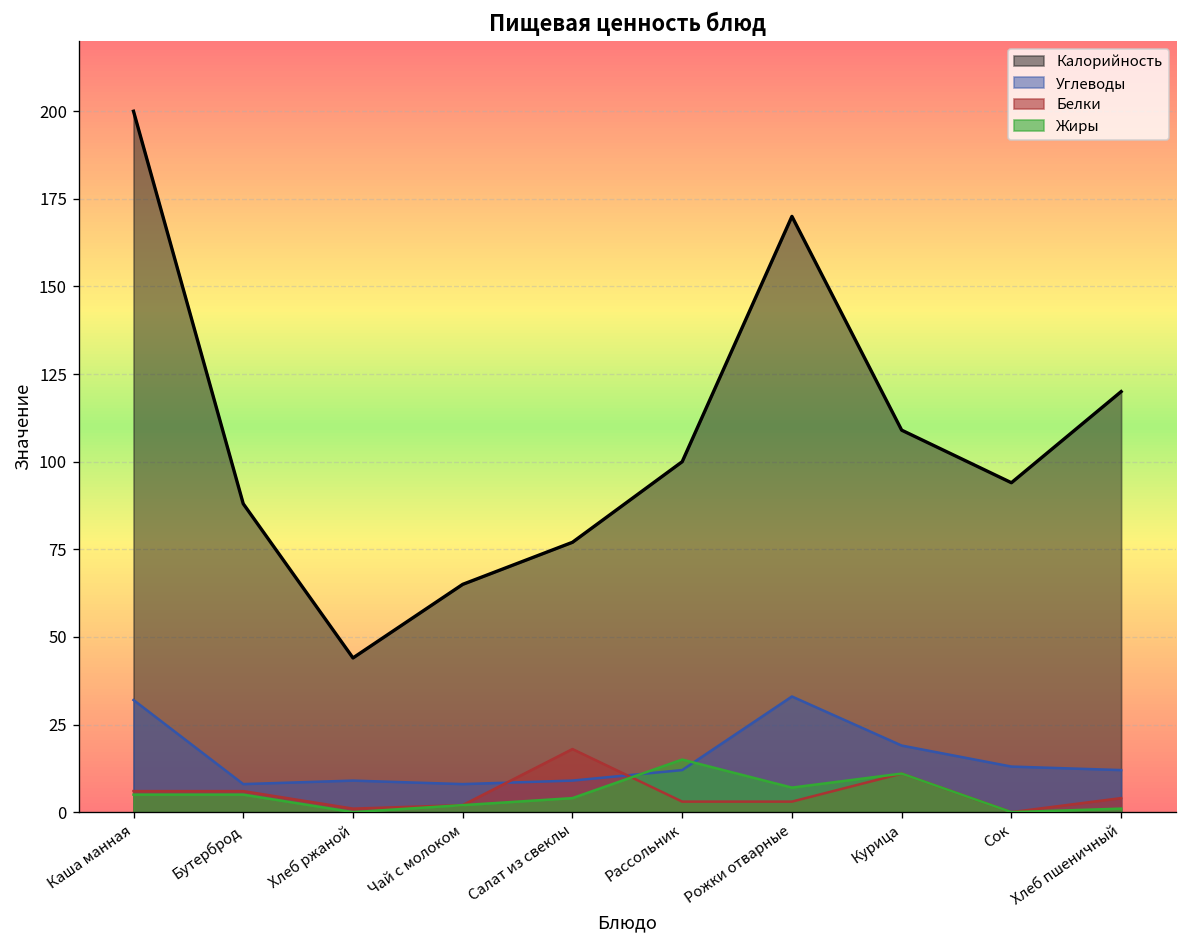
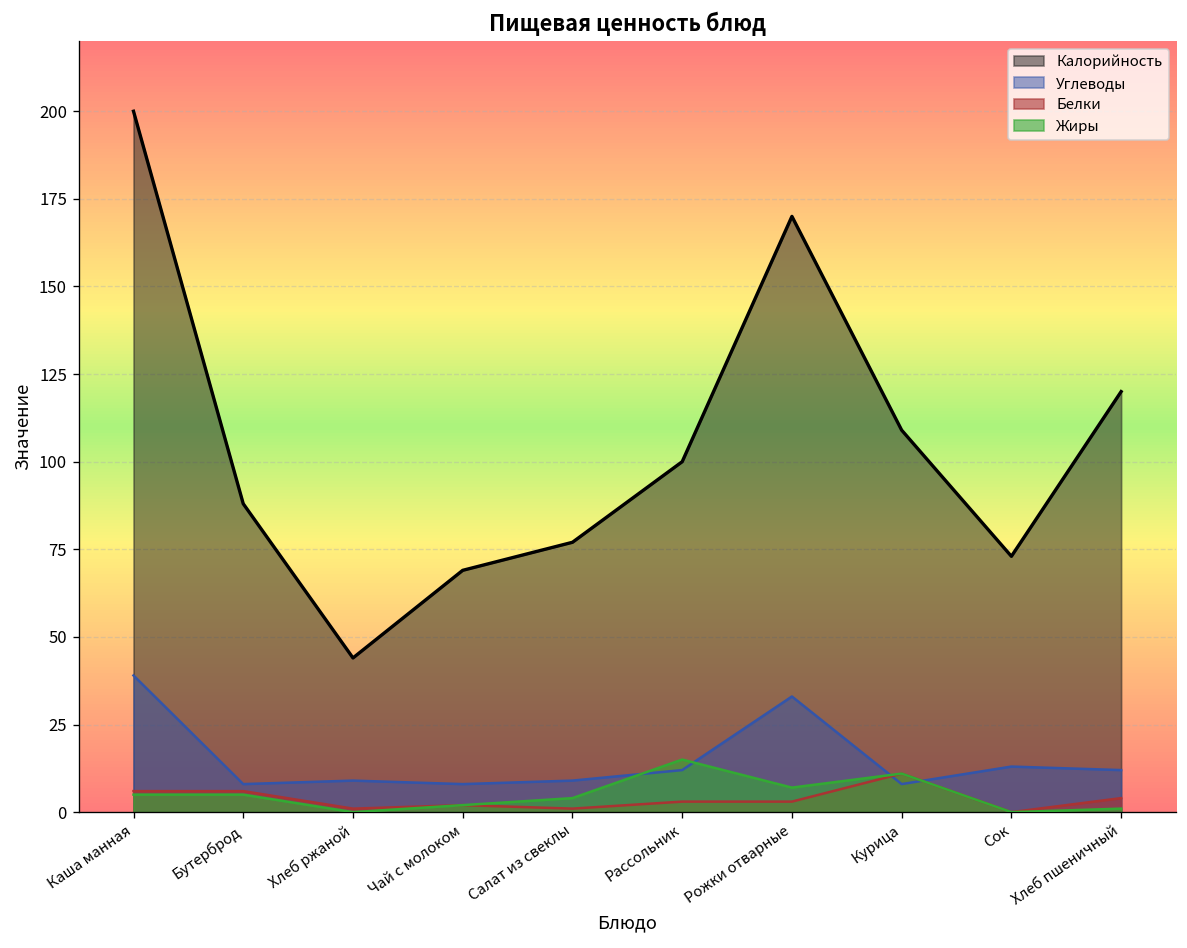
Углеводы, Каша манная: 32 -> 39
Калорийность, Чай с молоком: 65 -> 69
Белки, Салат из свеклы: 18 -> 1
Углеводы, Курица: 19 -> 8
Калорийность, Сок: 94 -> 73
